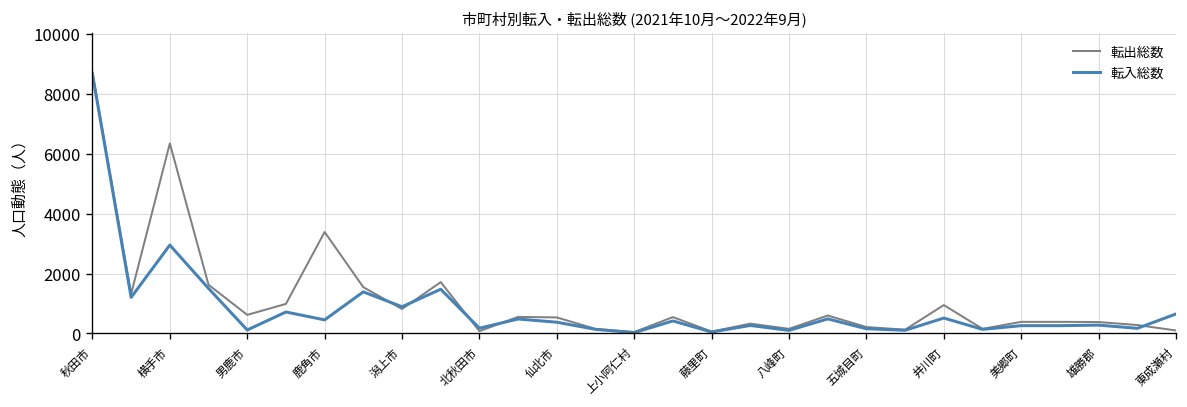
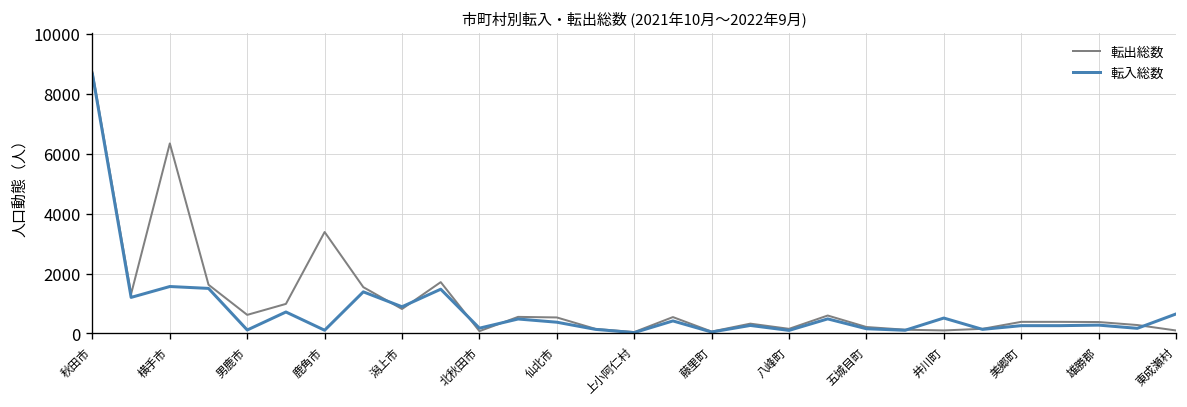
転入総数, 横手市: 3000 -> 1600
転入総数, 鹿角市: 500 -> 100
転出総数, 井川町: 900 -> 100
